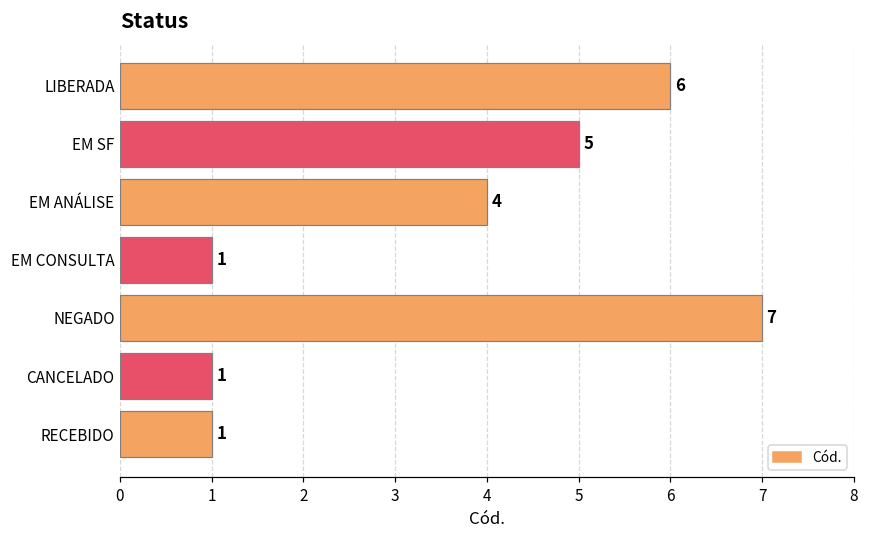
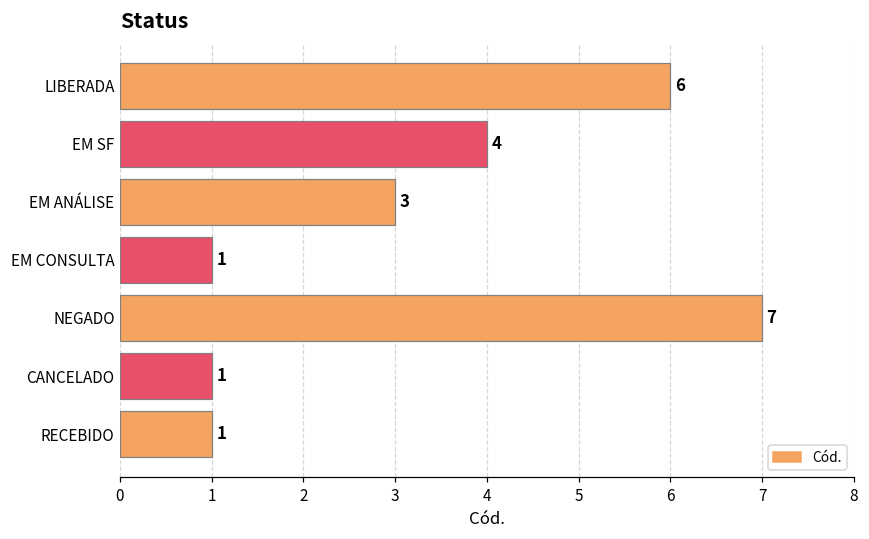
EM SF: 5 -> 4
EM ANÁLISE: 4 -> 3
